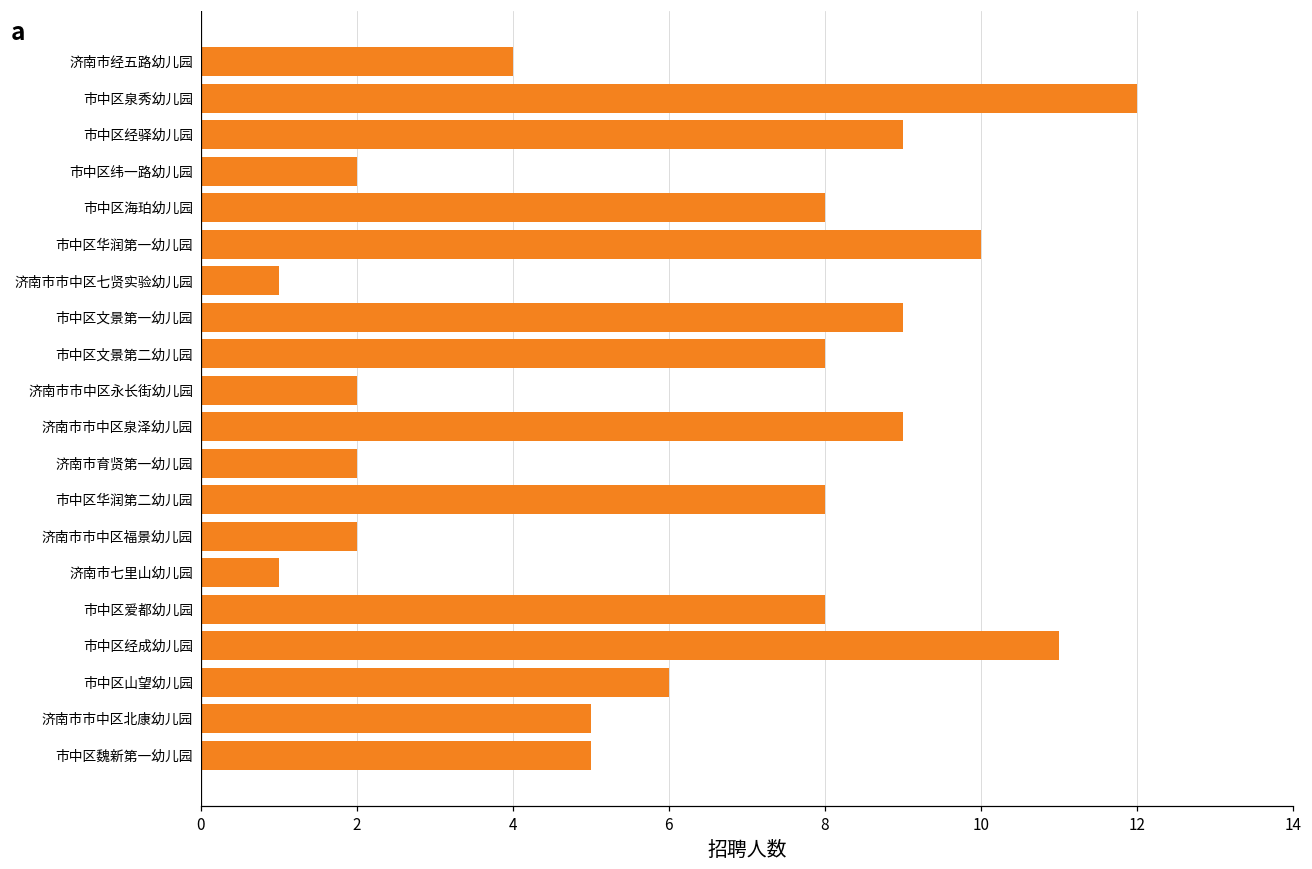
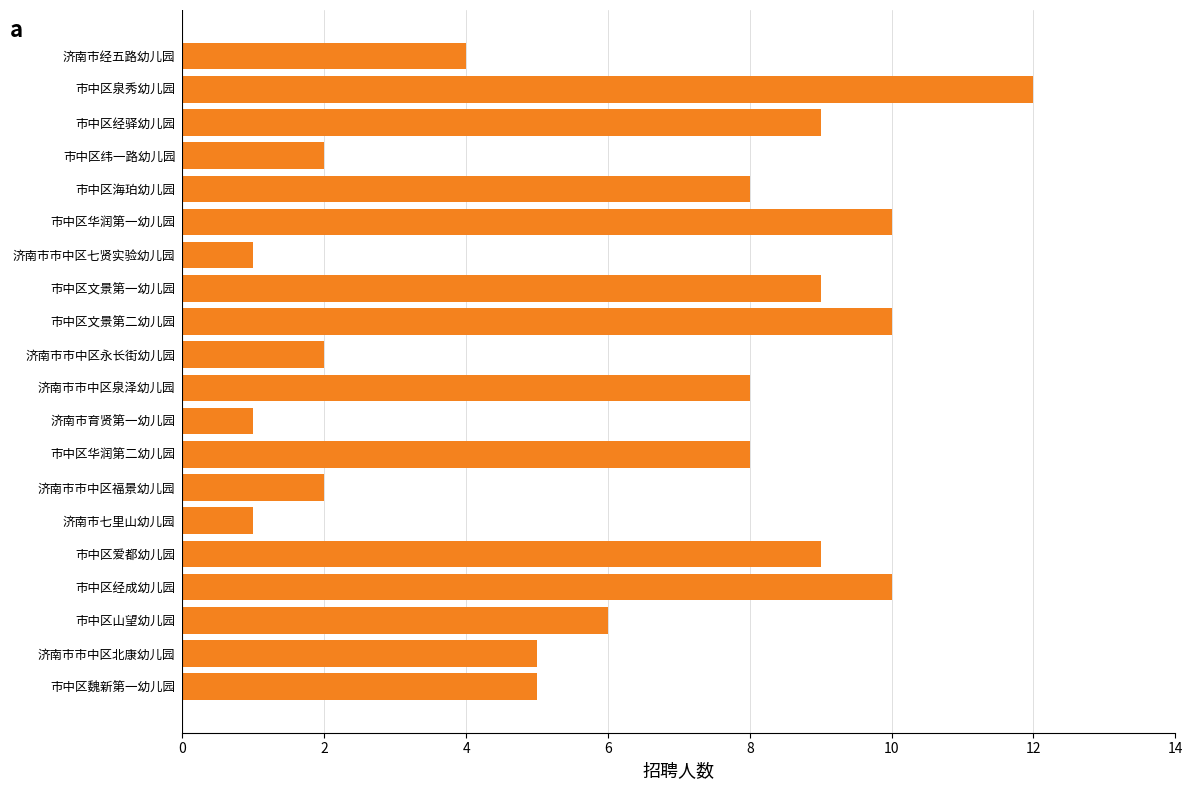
市中区文景第二幼儿园: 8 -> 10
济南市市中区泉泽幼儿园: 9 -> 8
济南市育贤第一幼儿园: 2 -> 1
市中区爱都幼儿园: 8 -> 9
市中区经成幼儿园: 11 -> 10
